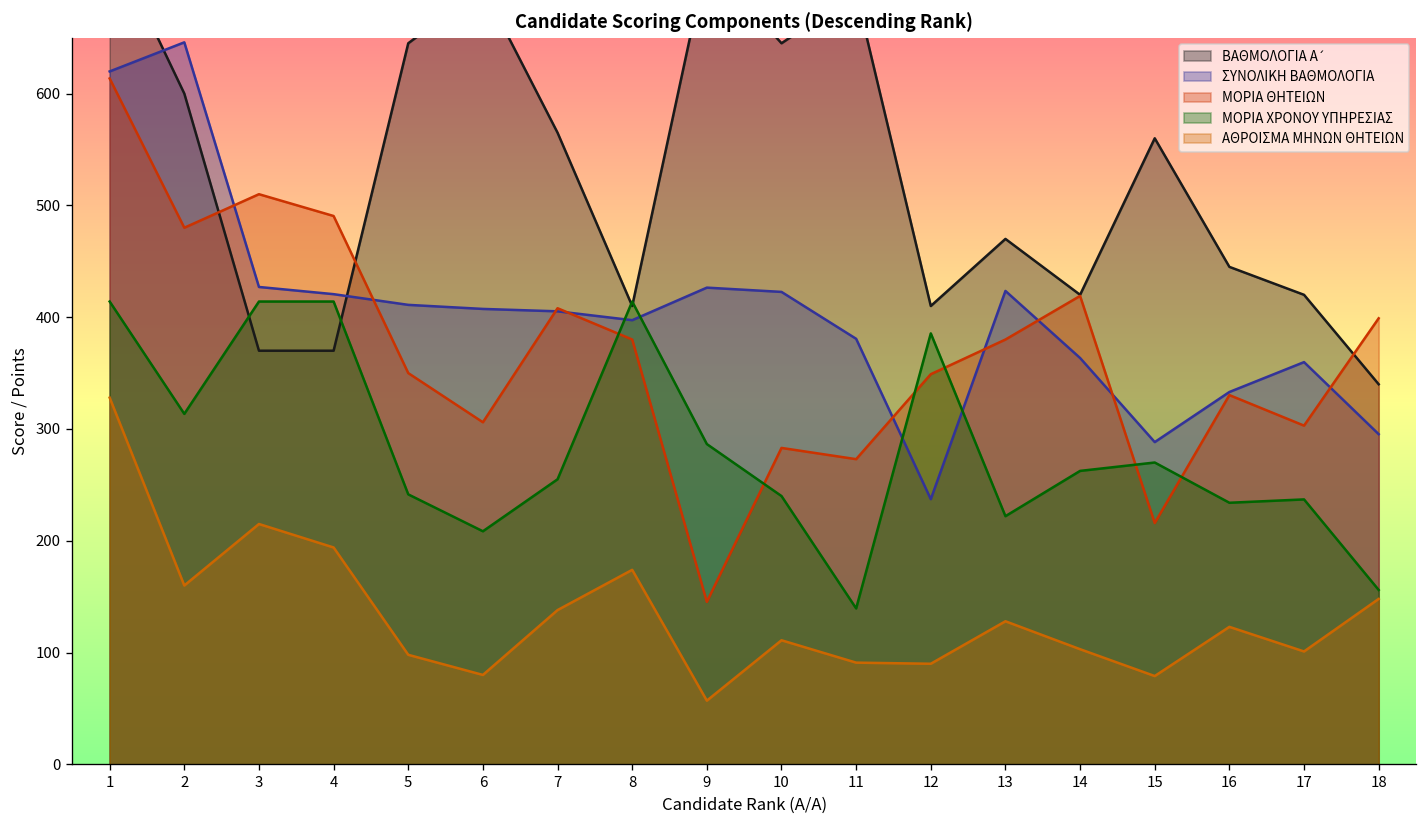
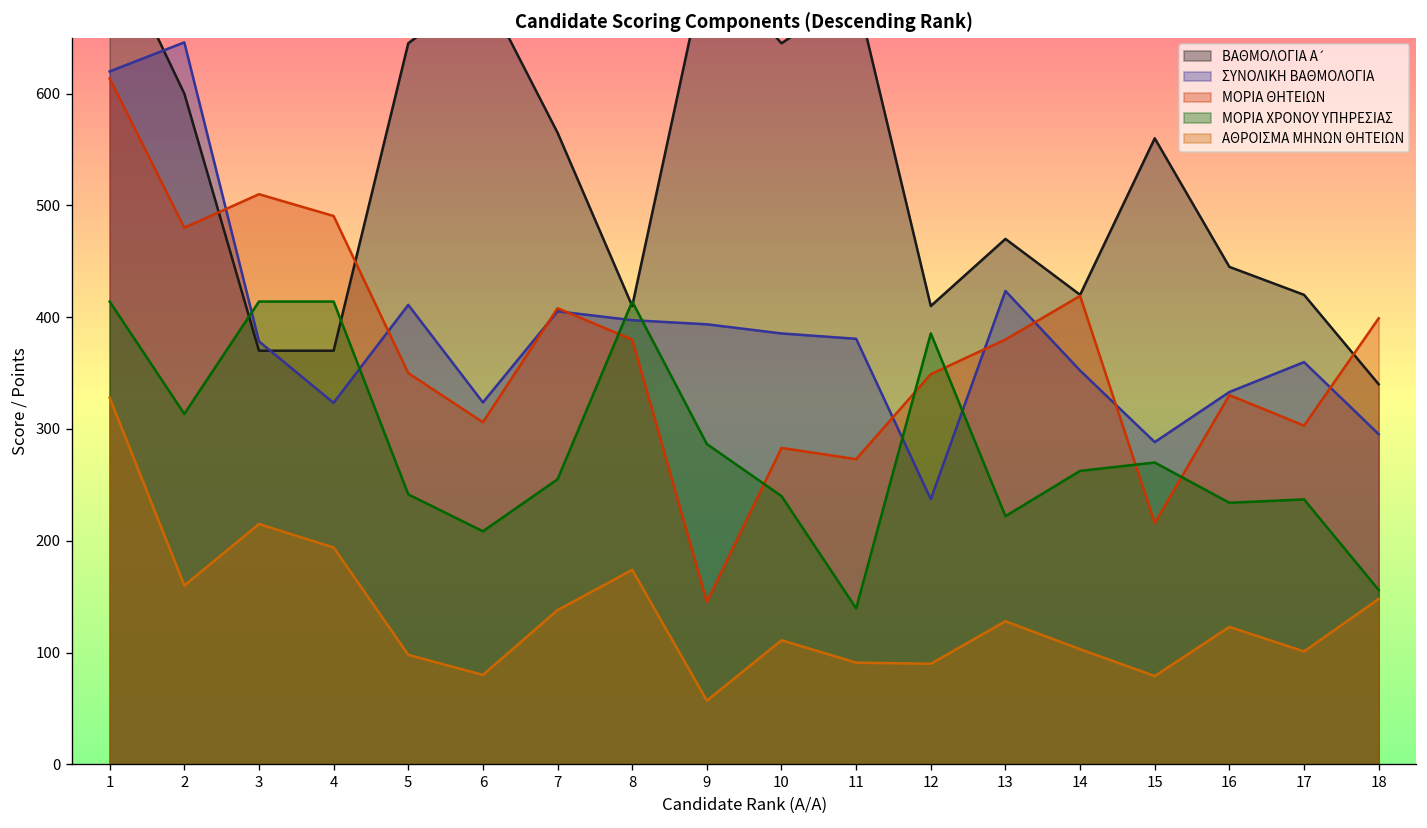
ΣΥΝΟΛΙΚΗ ΒΑΘΜΟΛΟΓΙΑ, 3: 430 -> 380
ΣΥΝΟΛΙΚΗ ΒΑΘΜΟΛΟΓΙΑ, 4: 420 -> 320
ΣΥΝΟΛΙΚΗ ΒΑΘΜΟΛΟΓΙΑ, 6: 410 -> 320
ΣΥΝΟΛΙΚΗ ΒΑΘΜΟΛΟΓΙΑ, 9: 430 -> 390
ΣΥΝΟΛΙΚΗ ΒΑΘΜΟΛΟΓΙΑ, 10: 420 -> 390
ΣΥΝΟΛΙΚΗ ΒΑΘΜΟΛΟΓΙΑ, 14: 360 -> 350
